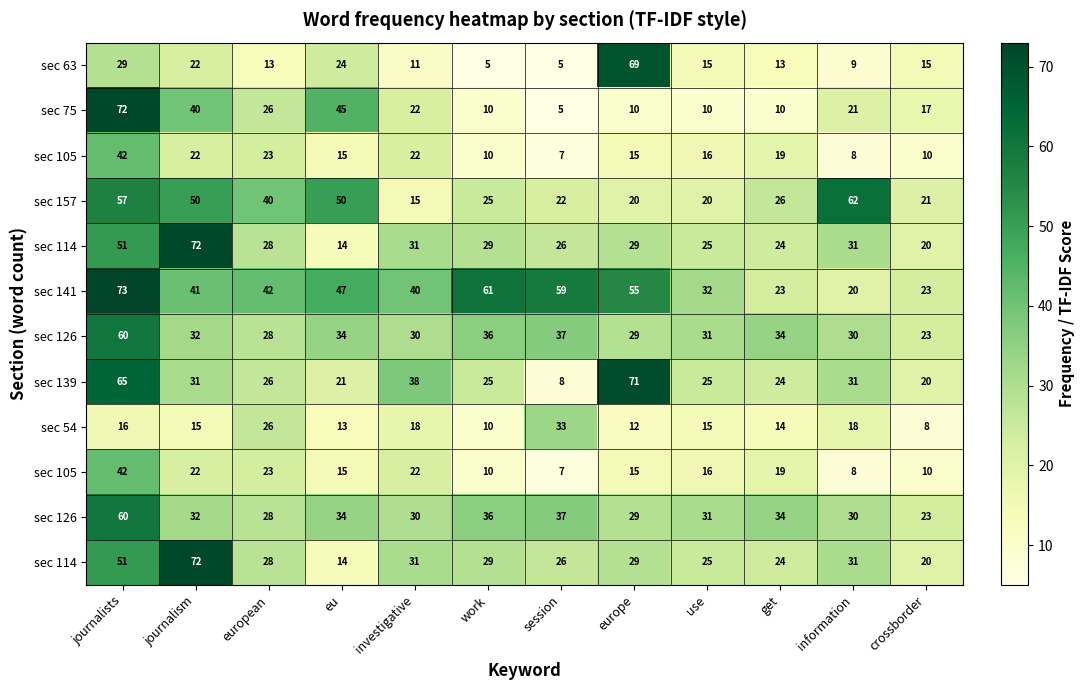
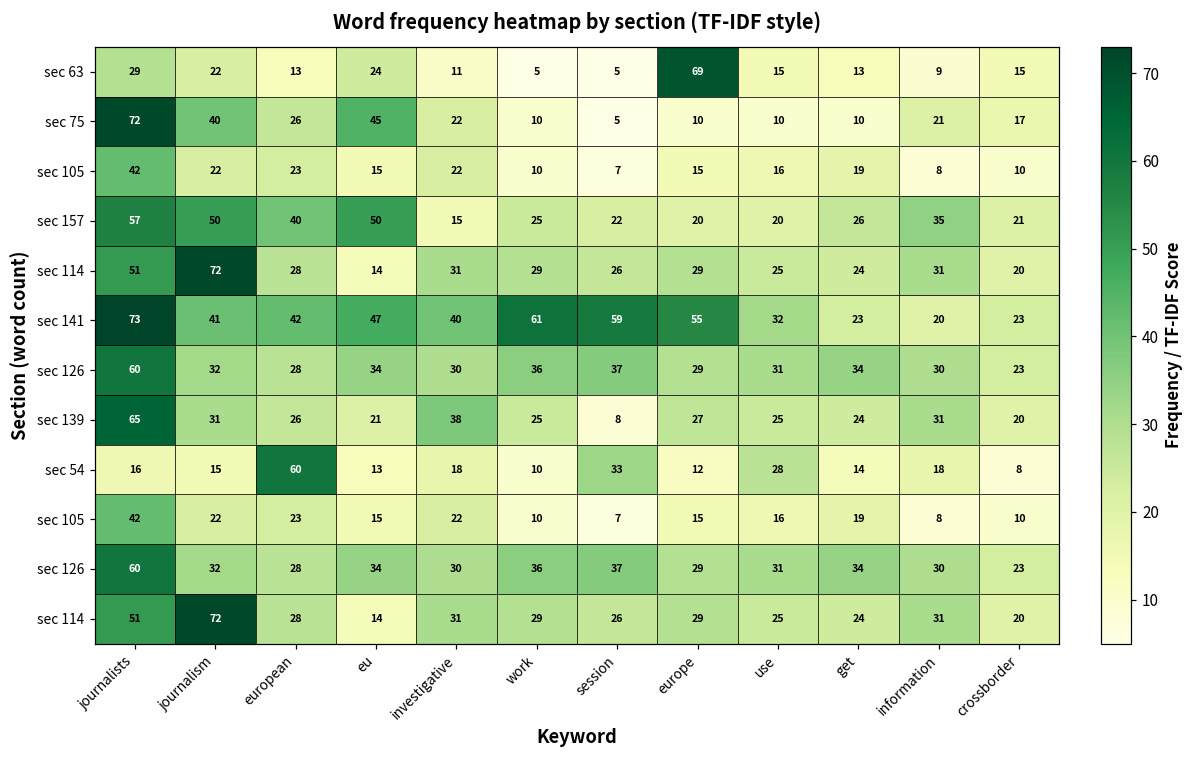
sec 157, information: 62 -> 35
sec 139, europe: 71 -> 27
sec 54, european: 26 -> 60
sec 54, use: 15 -> 28
